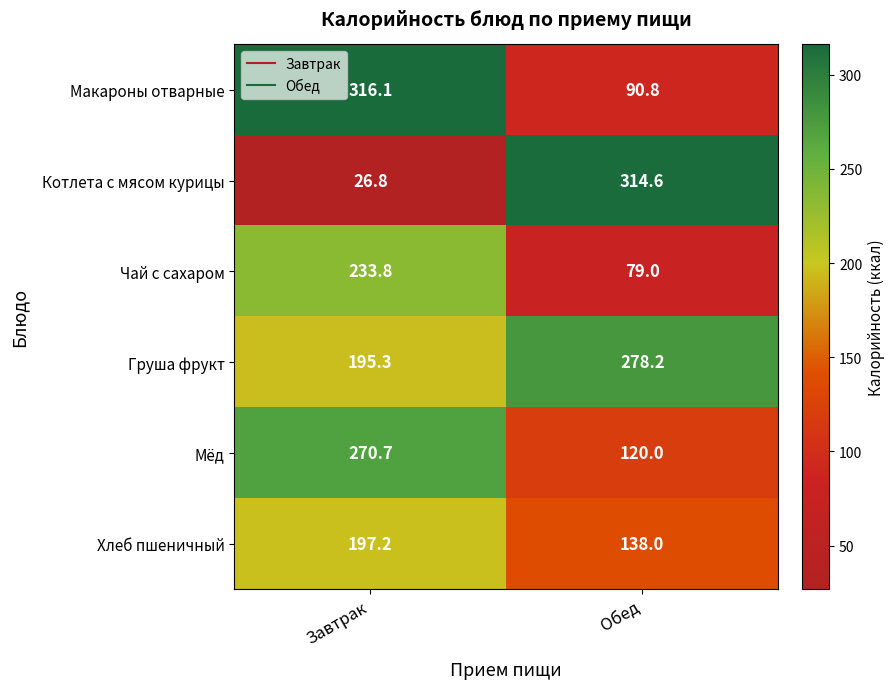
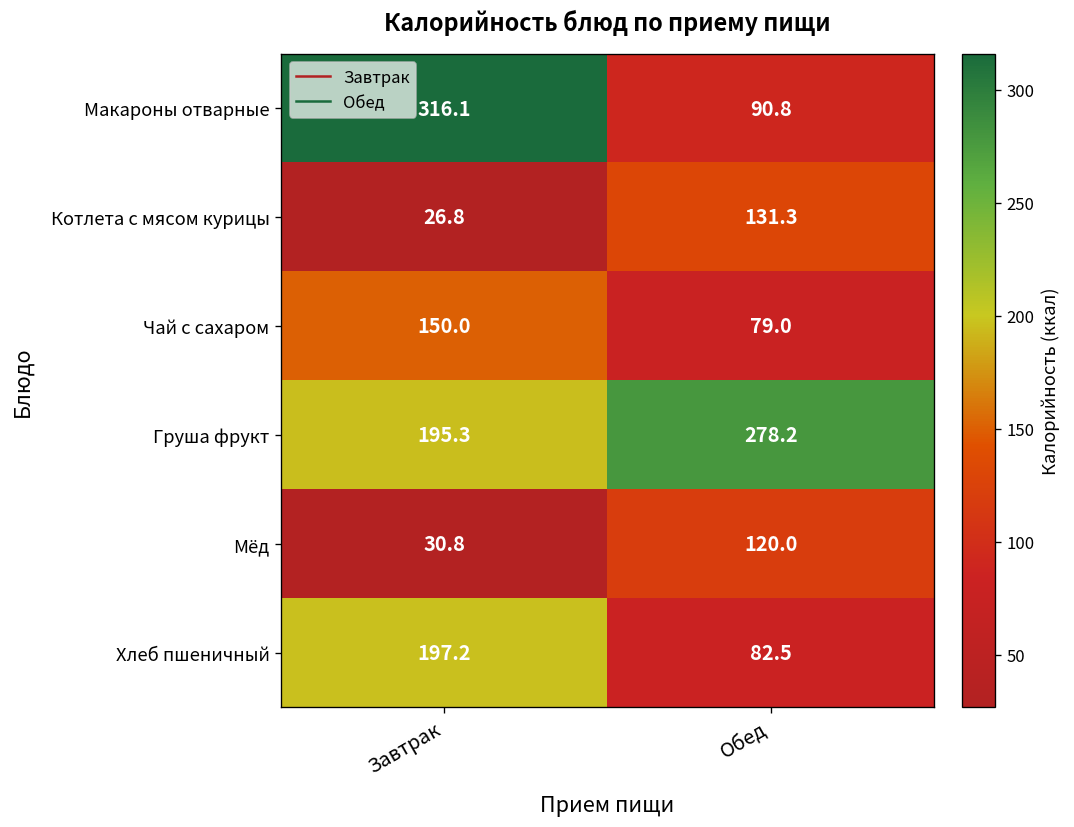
Котлета с мясом курицы, Обед: 314.6 -> 131.3
Чай с сахаром, Завтрак: 233.8 -> 150.0
Мёд, Завтрак: 270.7 -> 30.8
Хлеб пшеничный, Обед: 138.0 -> 82.5
